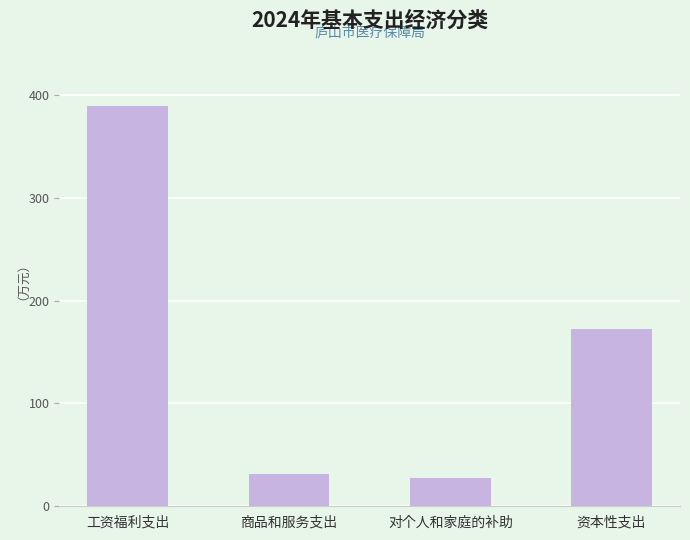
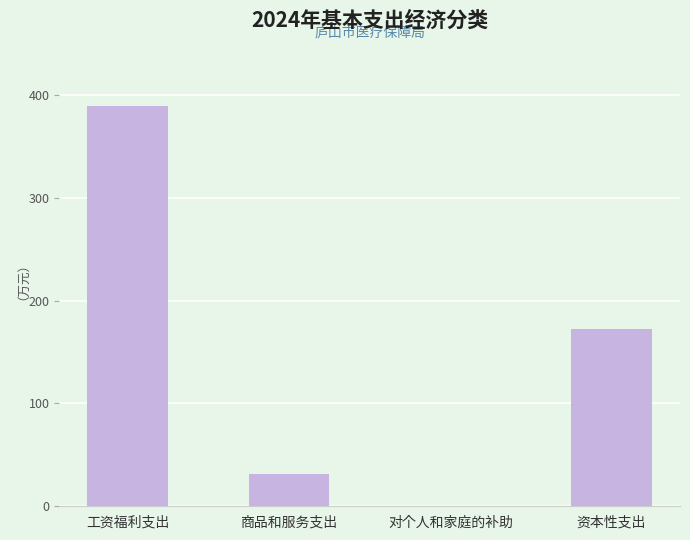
对个人和家庭的补助: 27 -> 0
